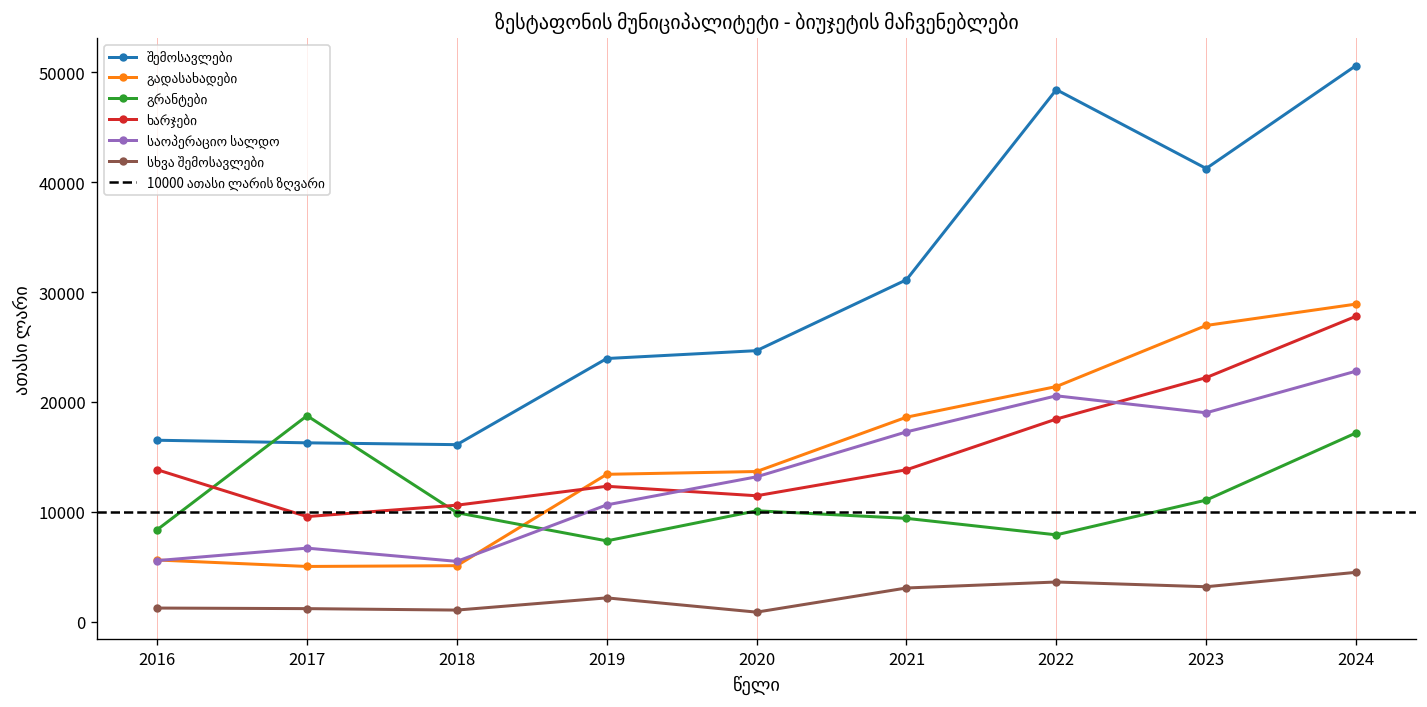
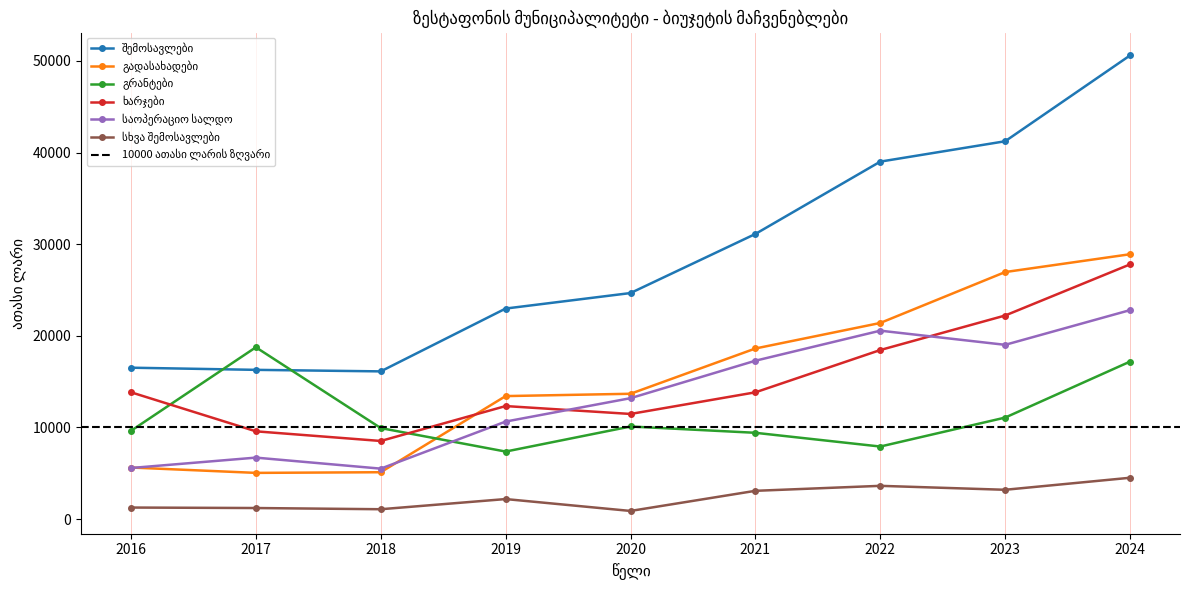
გრანტები, 2016: 8000 -> 10000
ხარჯები, 2018: 11000 -> 9000
შემოსავლები, 2019: 24000 -> 23000
შემოსავლები, 2022: 48000 -> 39000
